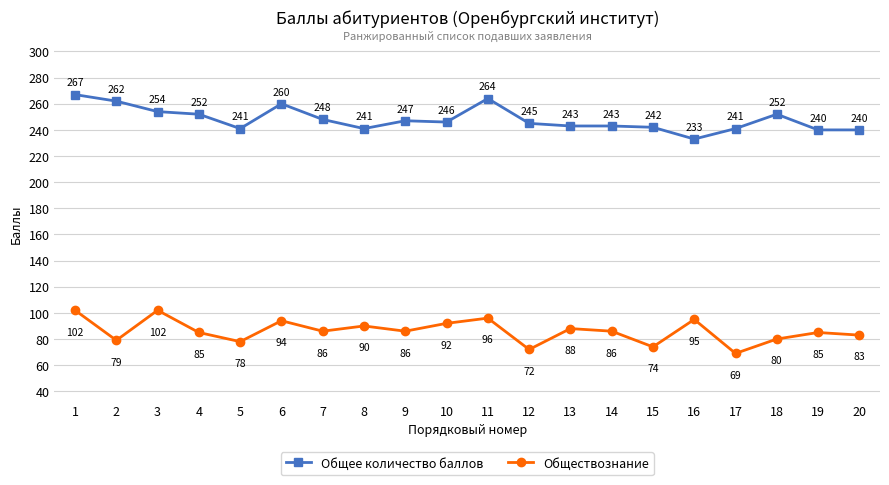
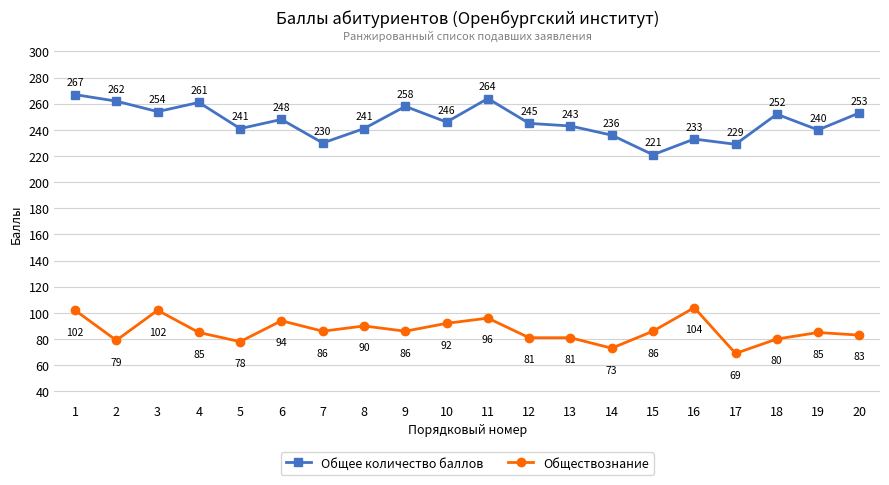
Общее количество баллов, 4: 252 -> 261
Общее количество баллов, 6: 260 -> 248
Общее количество баллов, 7: 248 -> 230
Общее количество баллов, 9: 247 -> 258
Обществознание, 12: 72 -> 81
Обществознание, 13: 88 -> 81
Общее количество баллов, 14: 243 -> 236
Обществознание, 14: 86 -> 73
Общее количество баллов, 15: 242 -> 221
Обществознание, 15: 74 -> 86
Обществознание, 16: 95 -> 104
Общее количество баллов, 17: 241 -> 229
Общее количество баллов, 20: 240 -> 253
